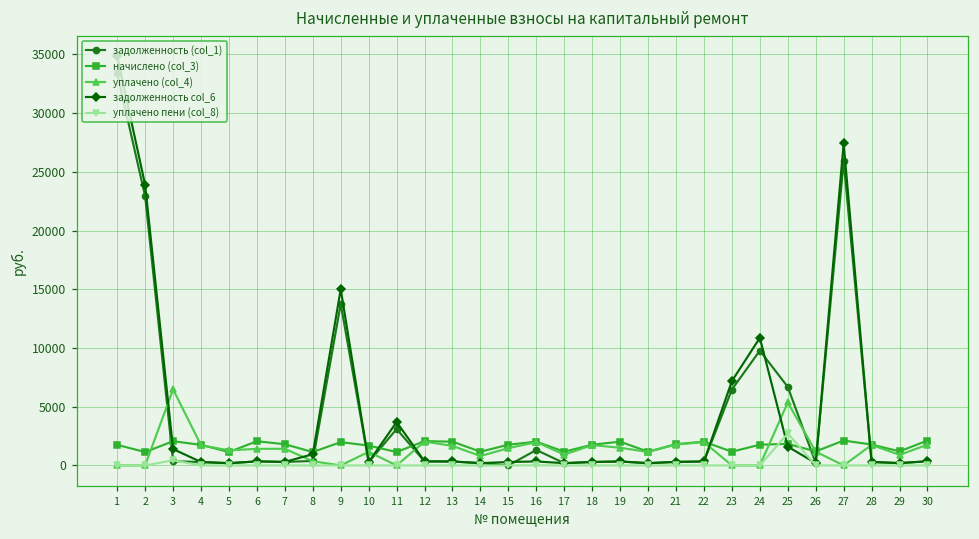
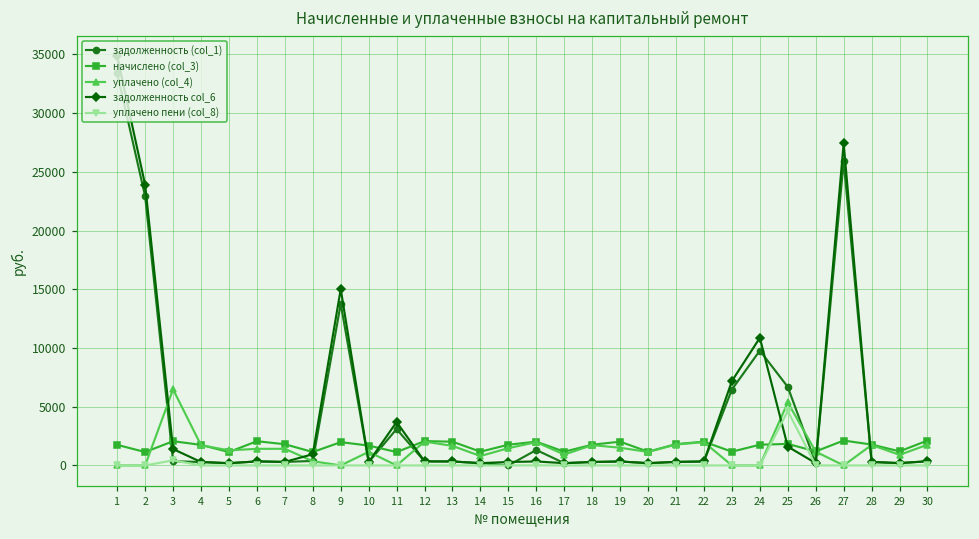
уплачено пени (col_8), 25: 2700 -> 4600
